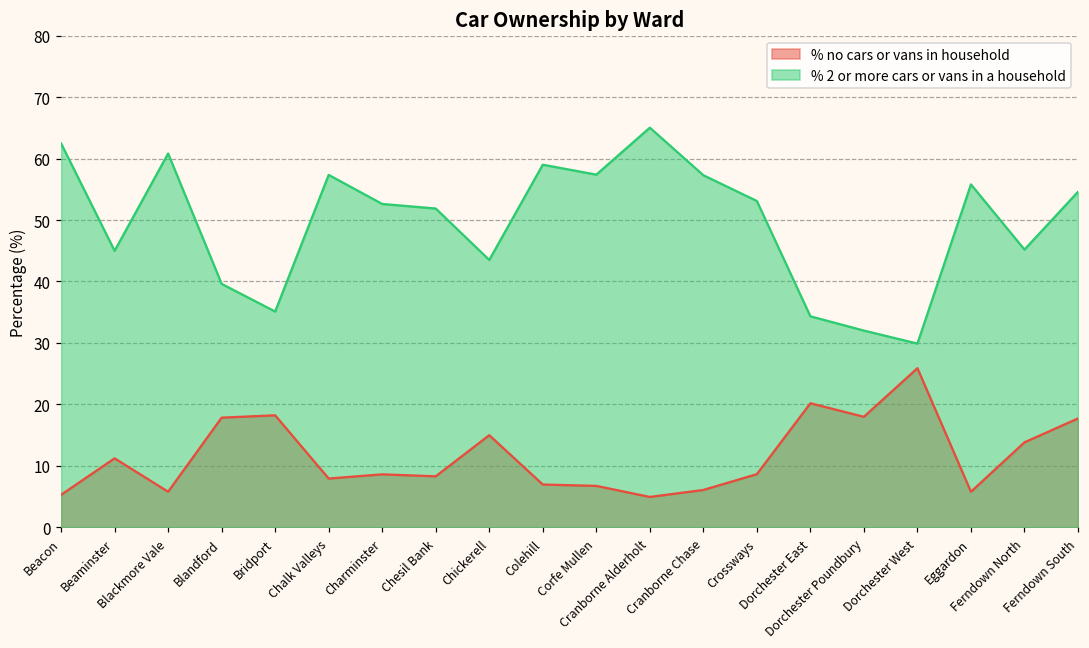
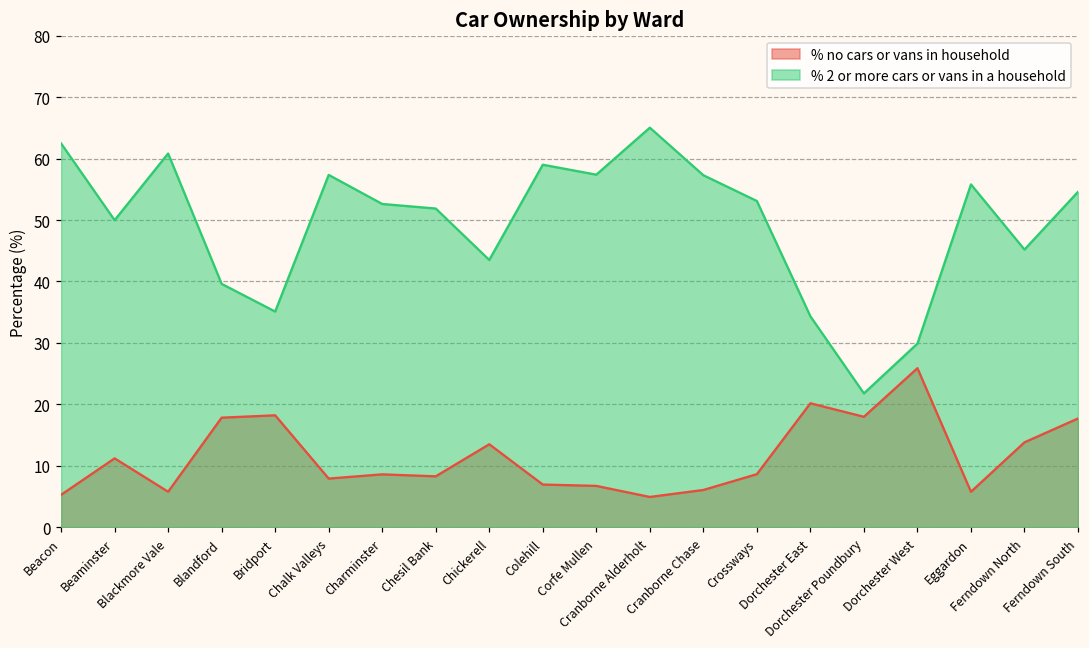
% 2 or more cars or vans in a household, Beaminster: 45 -> 50
% no cars or vans in household, Chickerell: 15 -> 14
% 2 or more cars or vans in a household, Dorchester Poundbury: 32 -> 22
